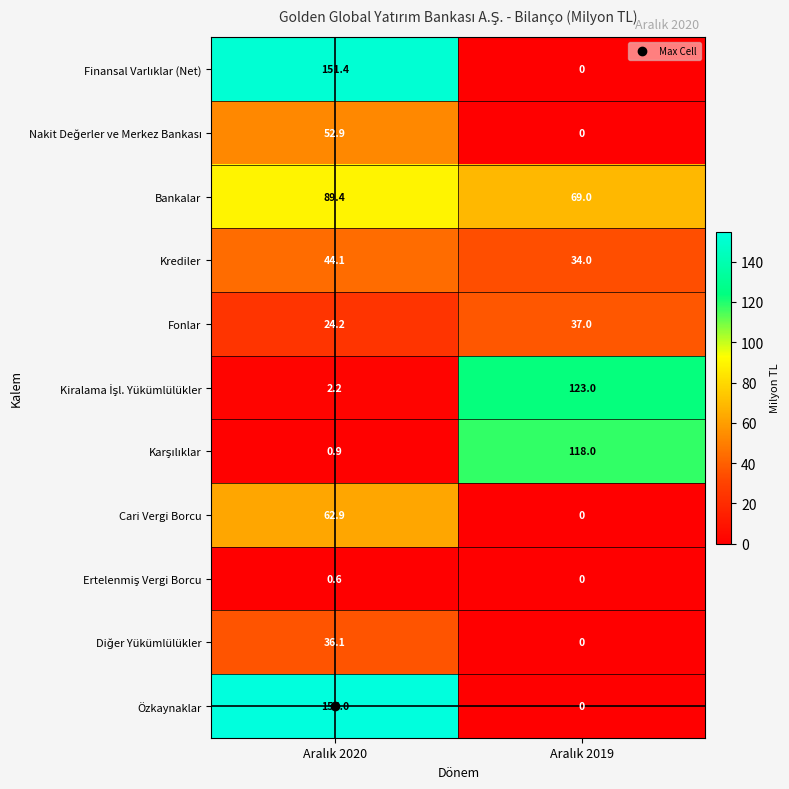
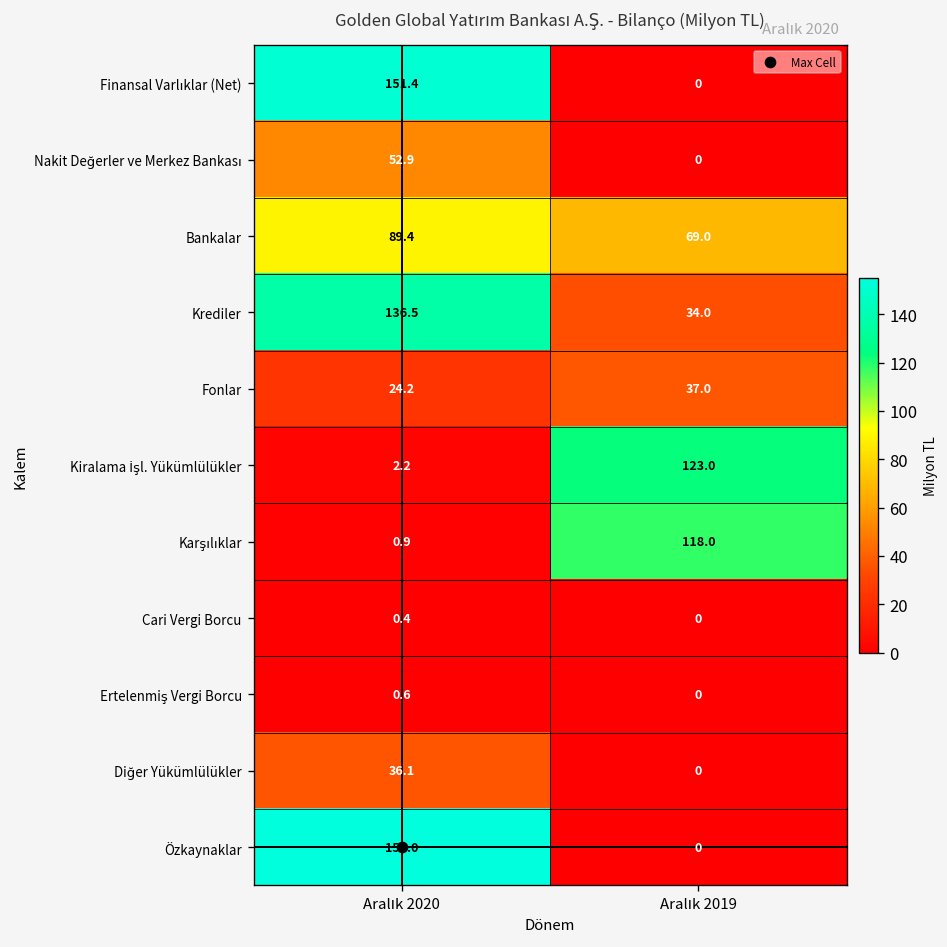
Krediler, Aralık 2020: 44.1 -> 136.5
Cari Vergi Borcu, Aralık 2020: 62.9 -> 0.4
